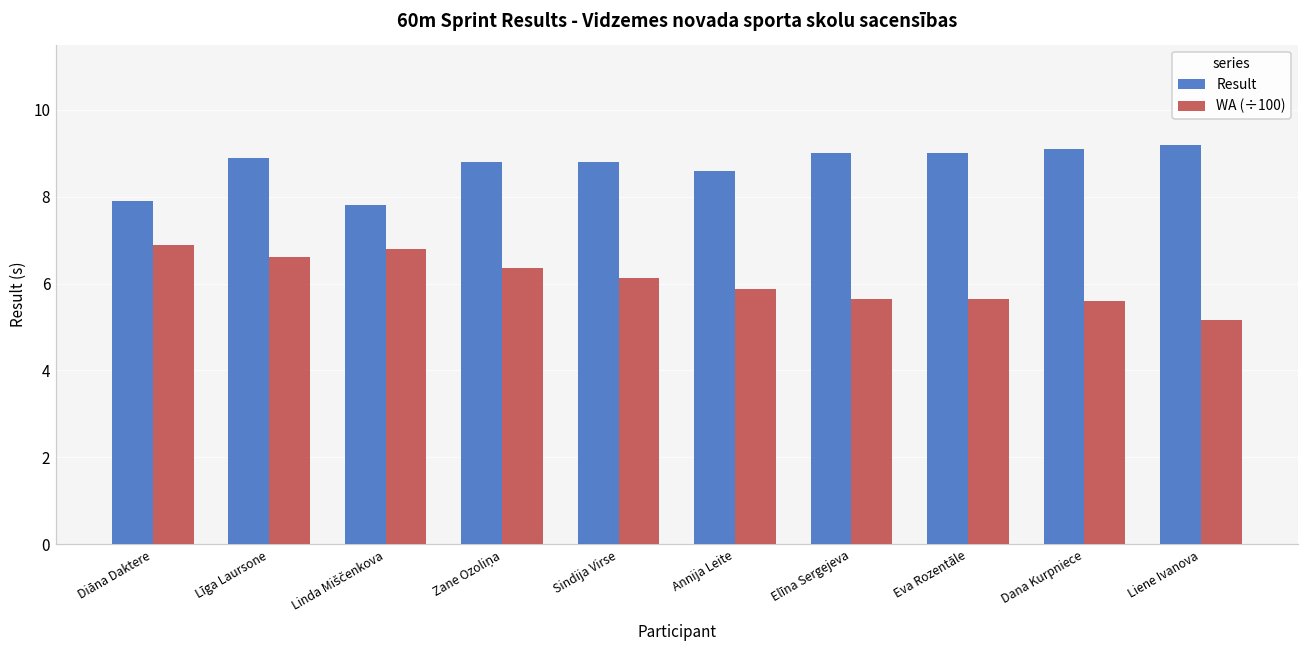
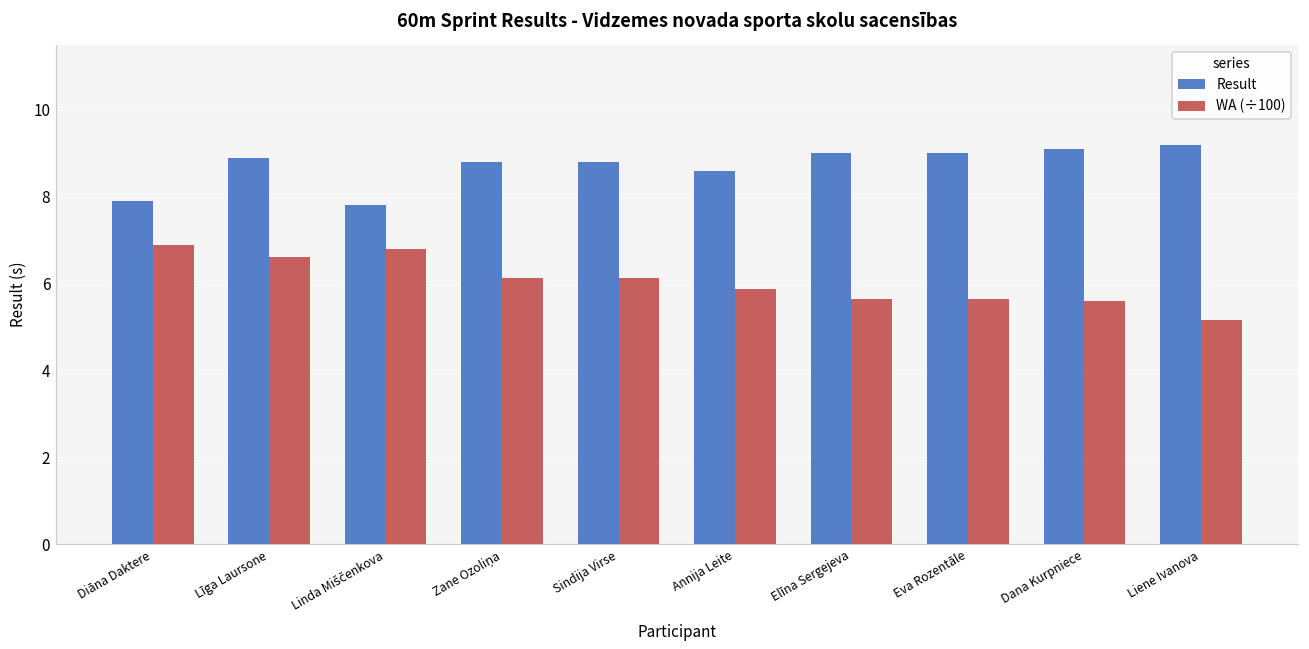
WA (÷100), Zane Ozoliņa: 6.4 -> 6.1
